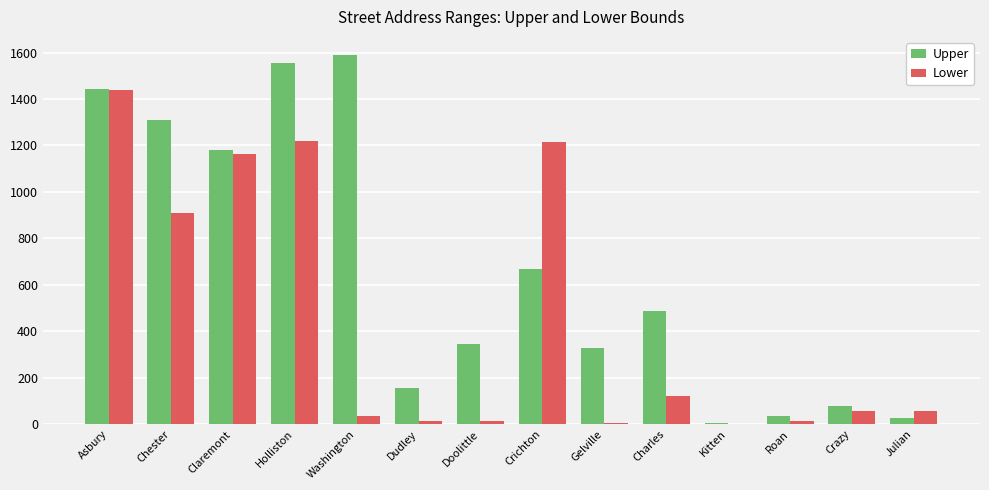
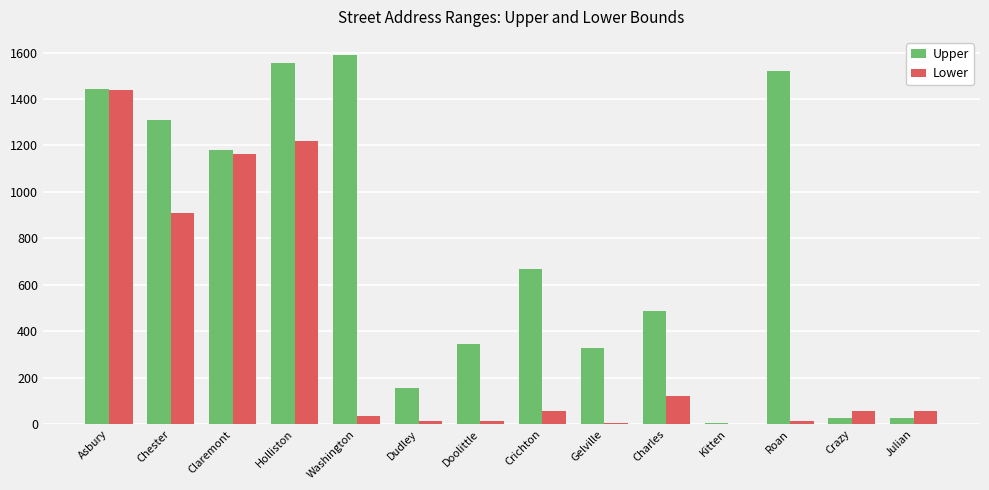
Lower, Crichton: 1220 -> 60
Upper, Roan: 30 -> 1520
Upper, Crazy: 80 -> 30
